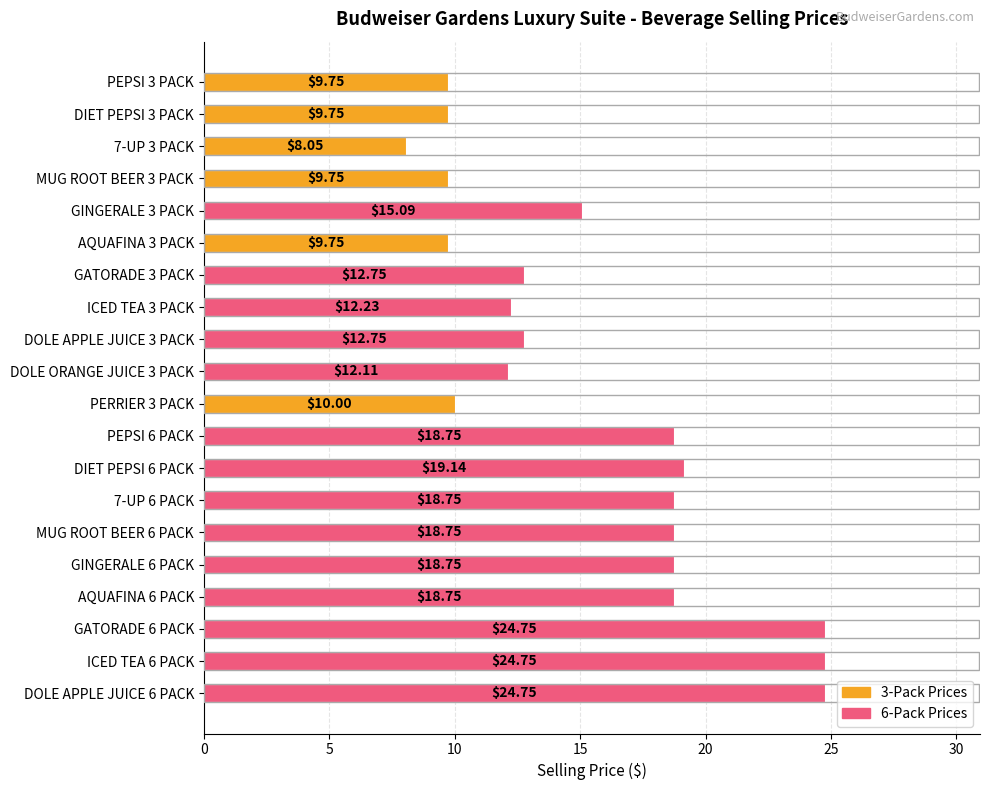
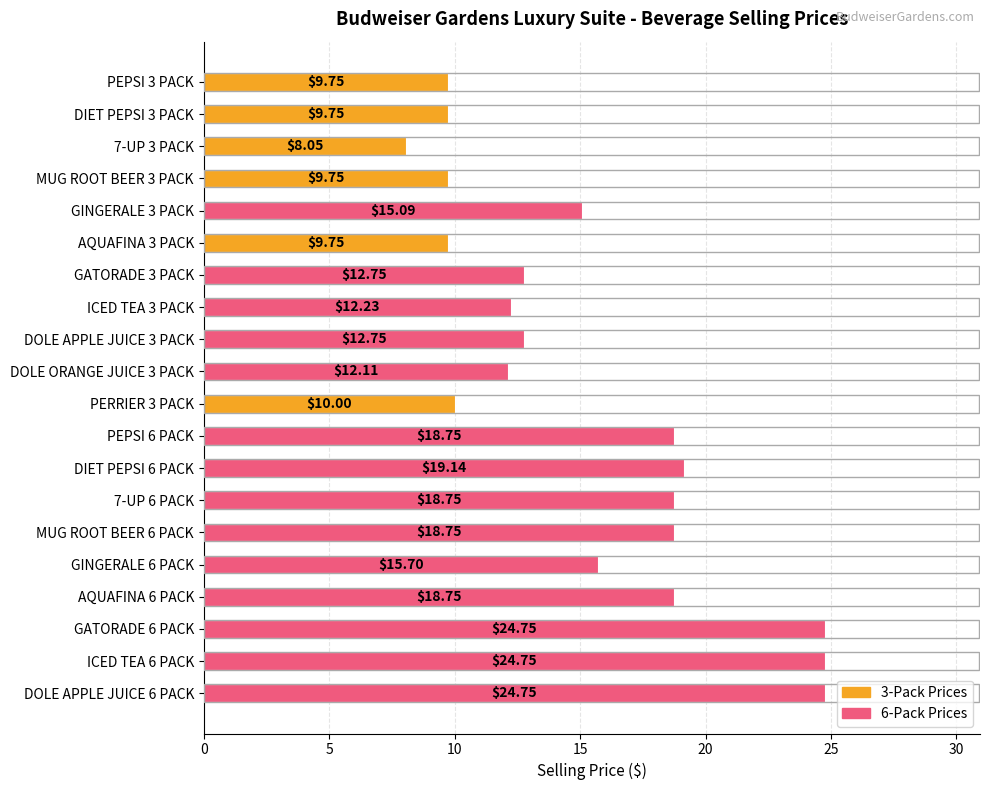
GINGERALE 6 PACK: $18.75 -> $15.70
